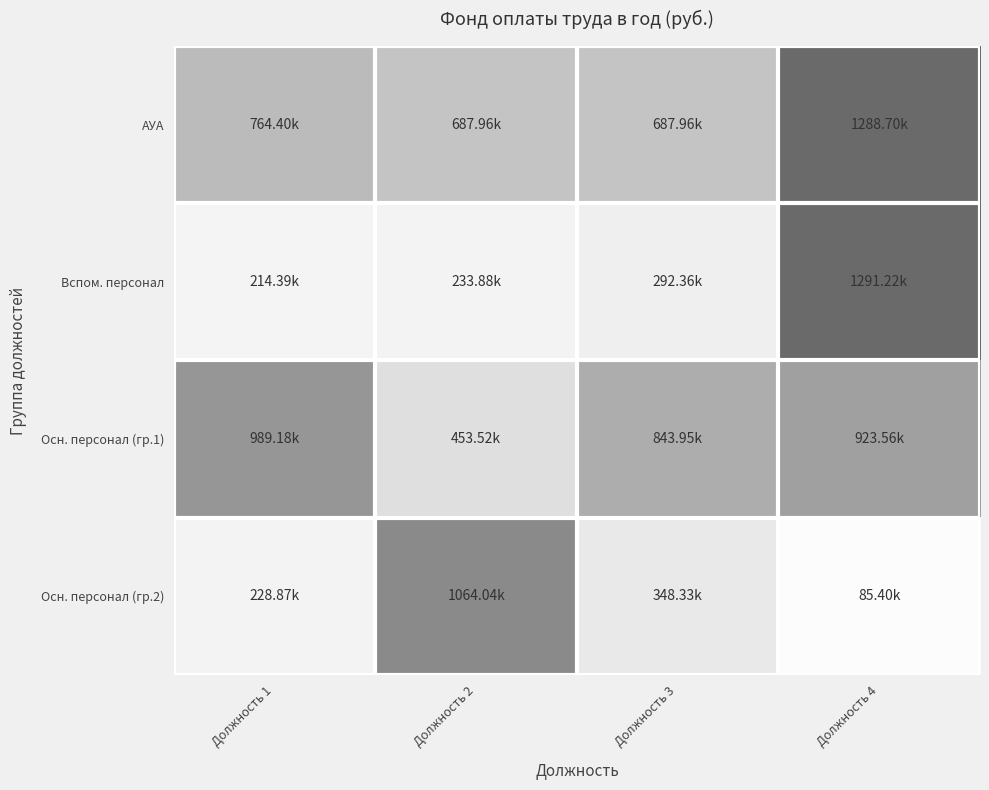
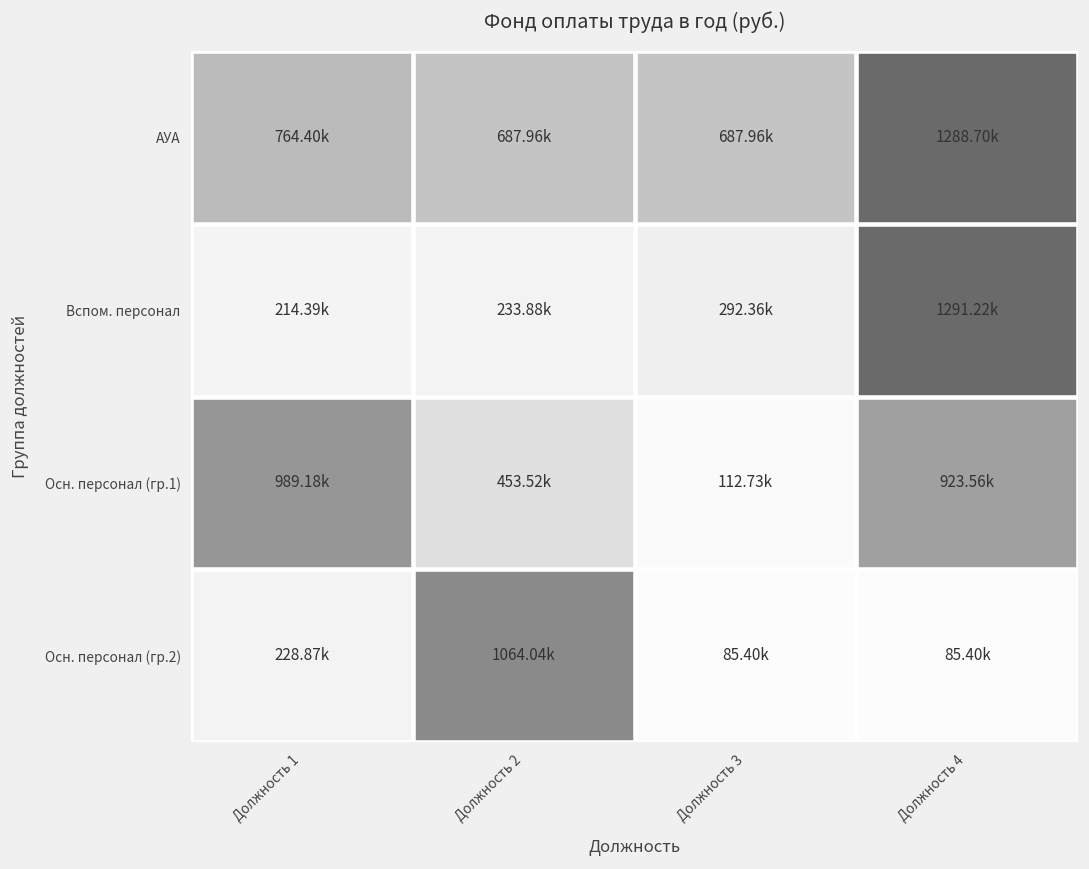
Осн. персонал (гр.1), Должность 3: 843.95k -> 112.73k
Осн. персонал (гр.2), Должность 3: 348.33k -> 85.40k
